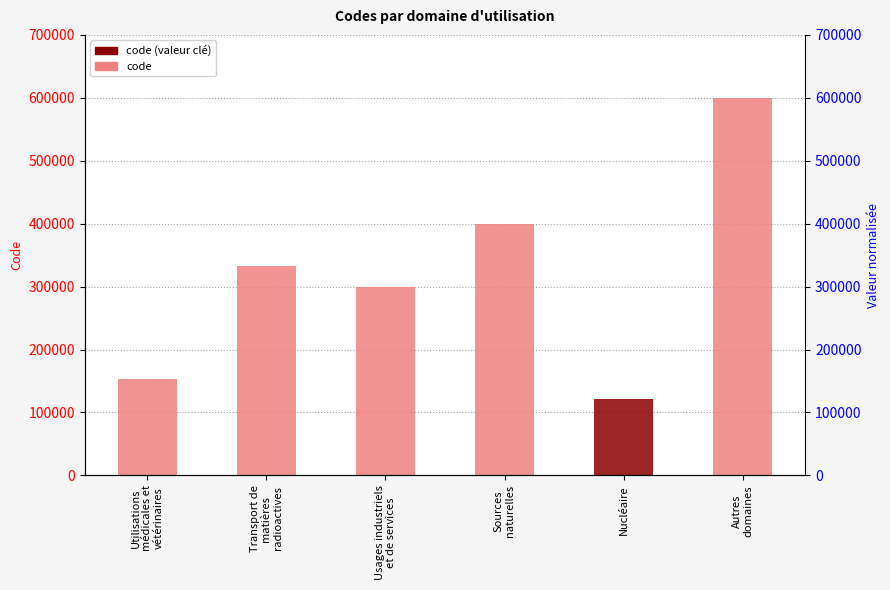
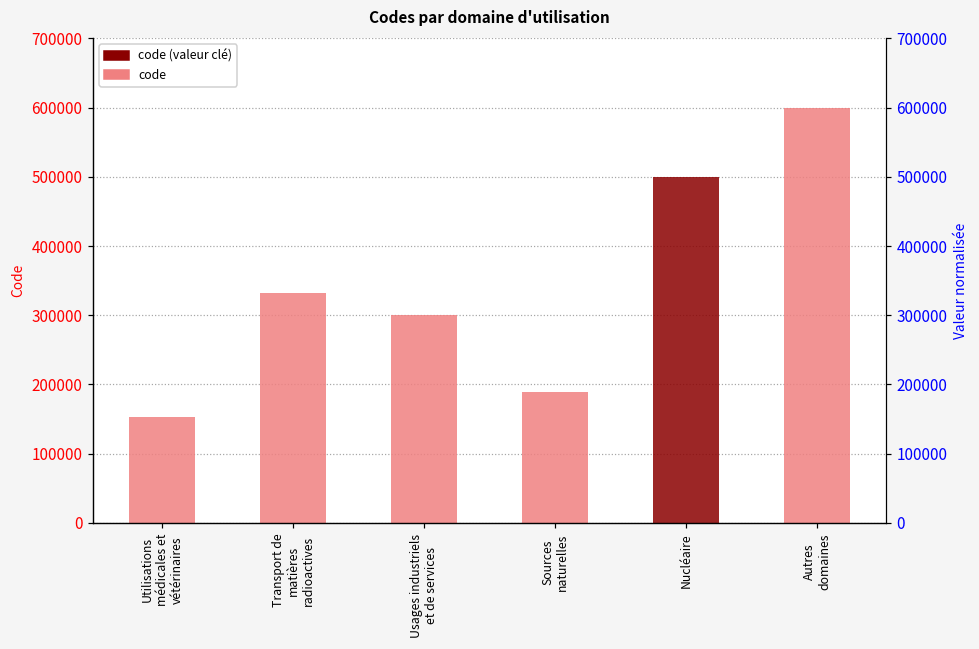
Sources naturelles: 400000 -> 190000
Nucléaire: 120000 -> 500000
